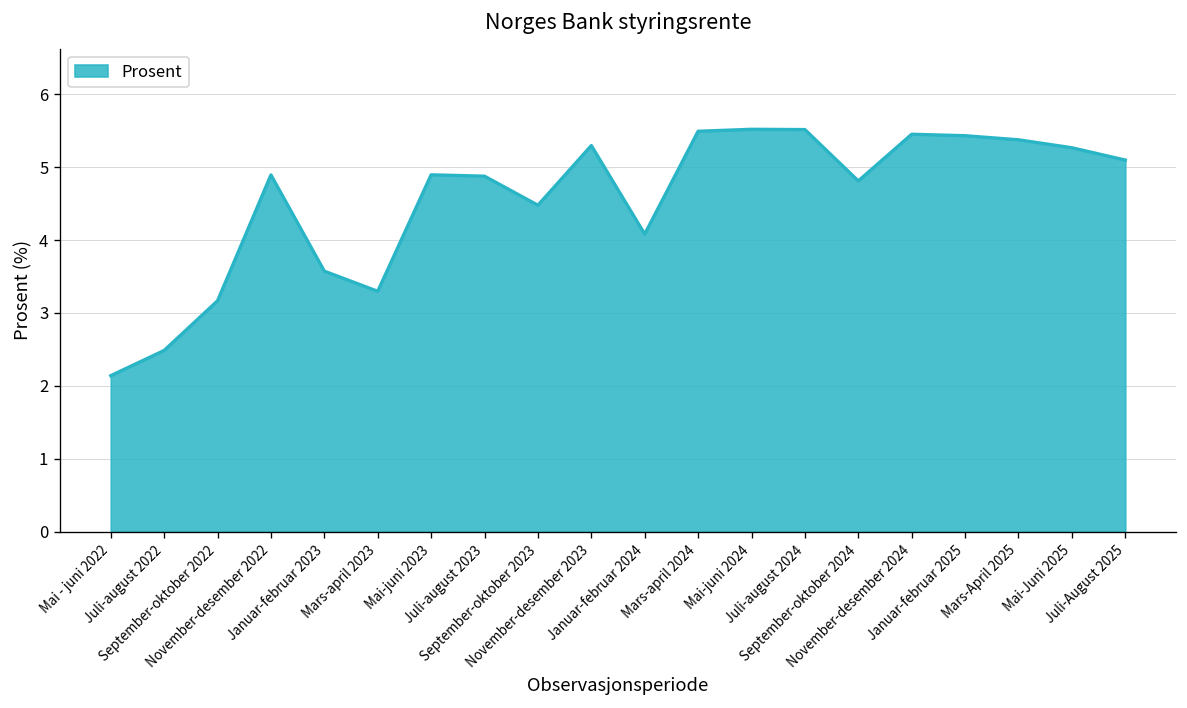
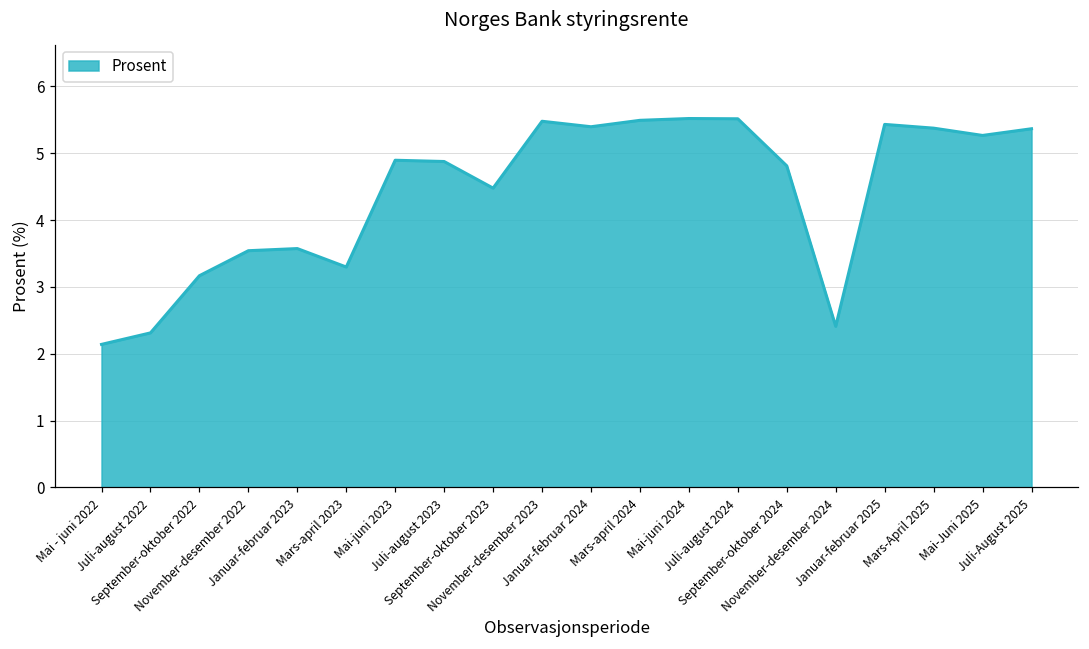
Juli-august 2022: 2.5 -> 2.3
November-desember 2022: 4.9 -> 3.5
November-desember 2023: 5.3 -> 5.5
Januar-februar 2024: 4.1 -> 5.4
November-desember 2024: 5.5 -> 2.4
Juli-August 2025: 5.1 -> 5.4
